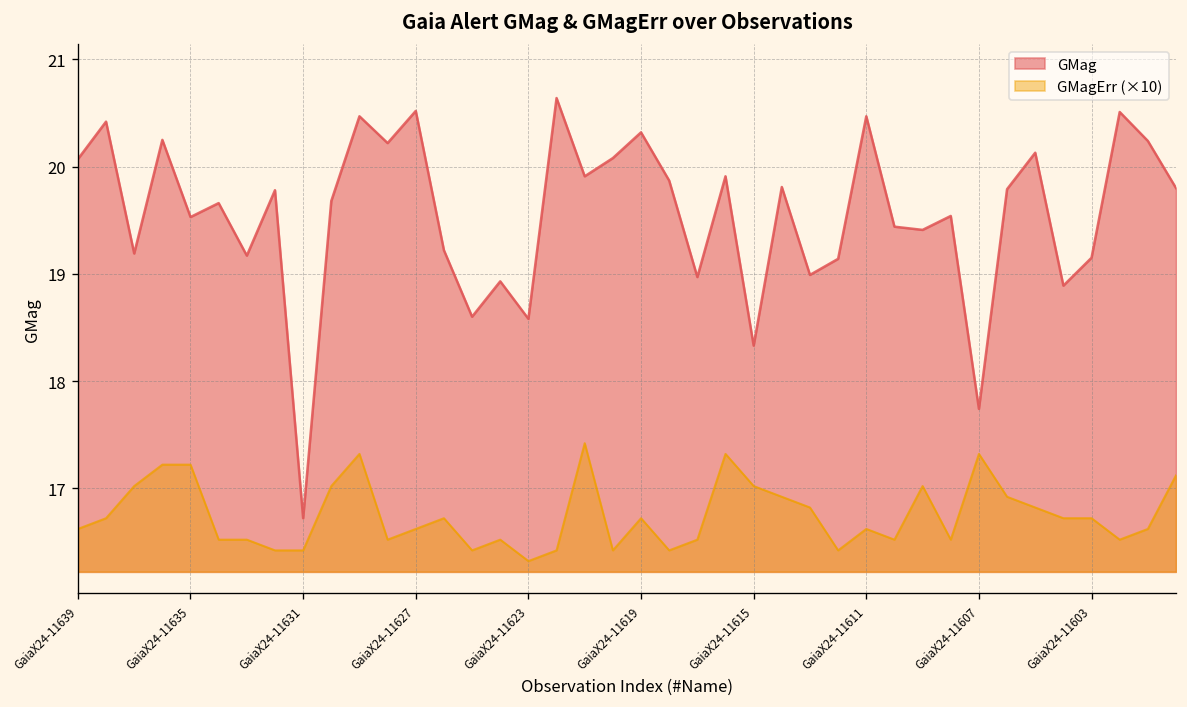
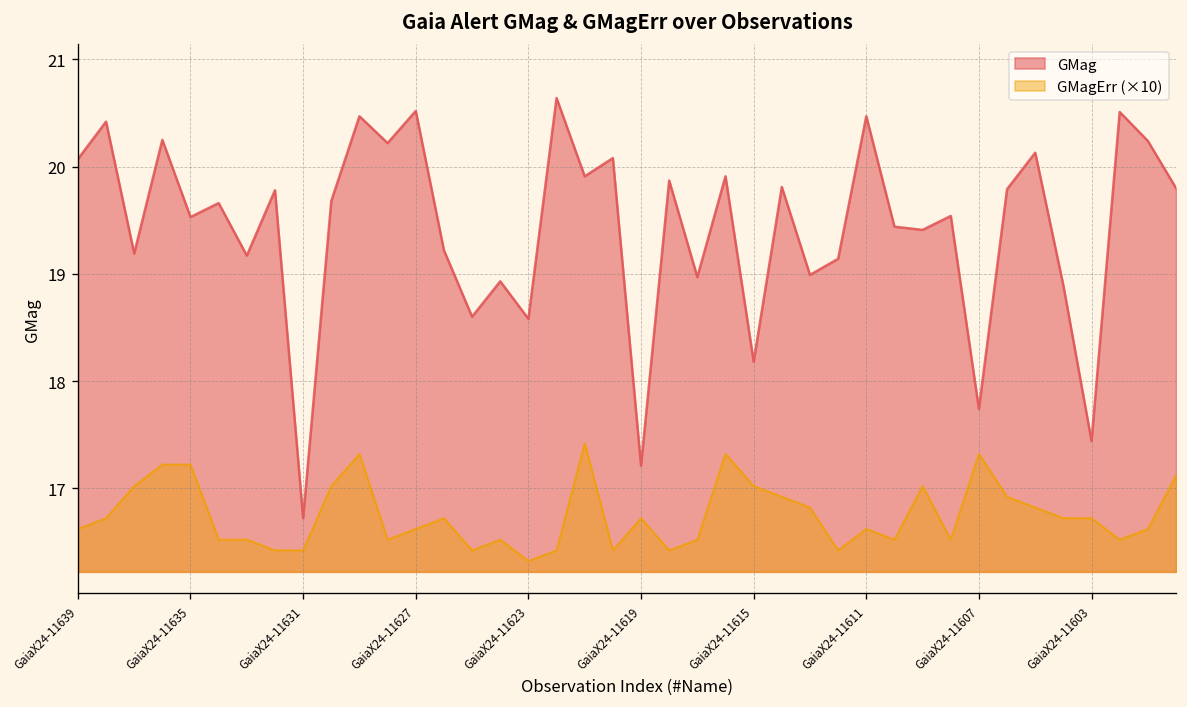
GMag, GaiaX24-11619: 20.3 -> 17.2
GMag, GaiaX24-11615: 18.3 -> 18.2
GMag, GaiaX24-11603: 19.2 -> 17.4
